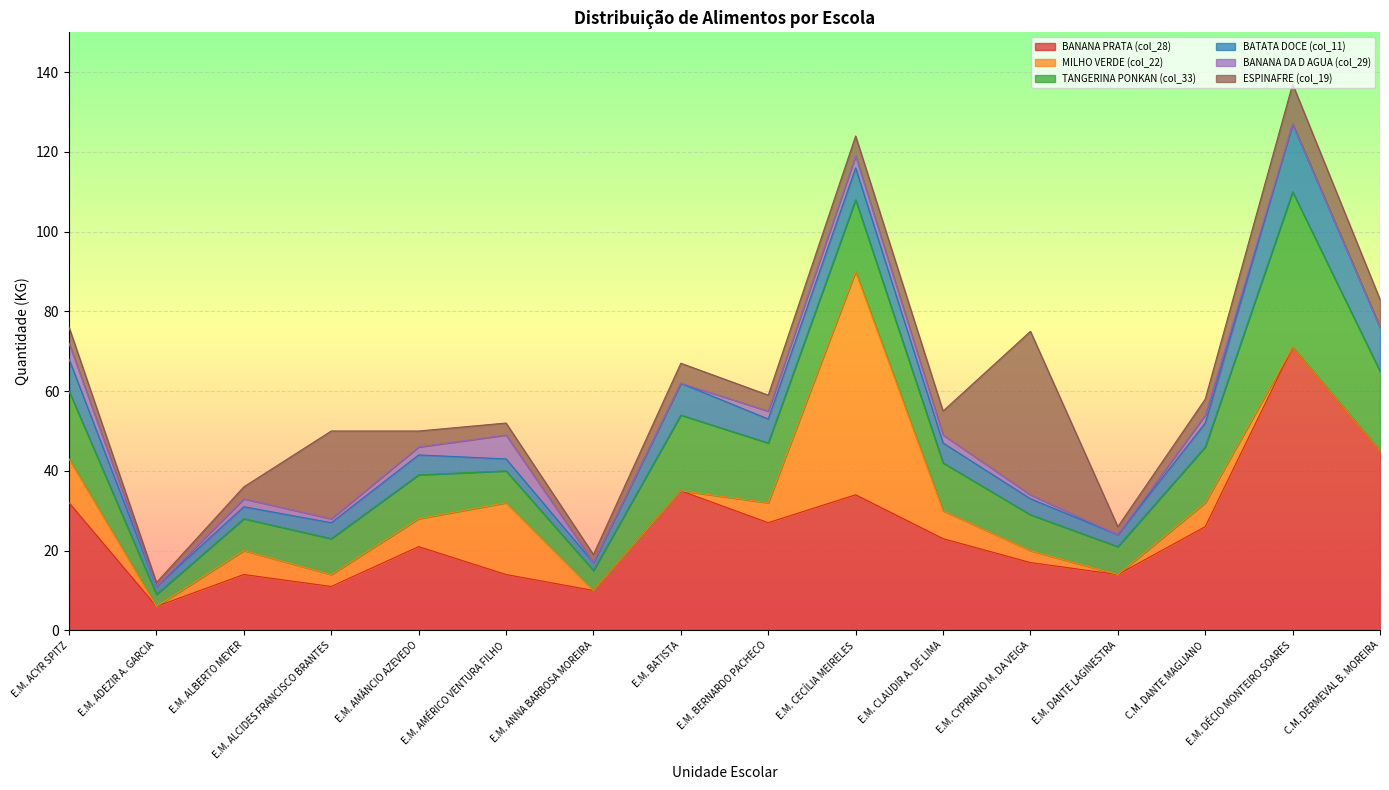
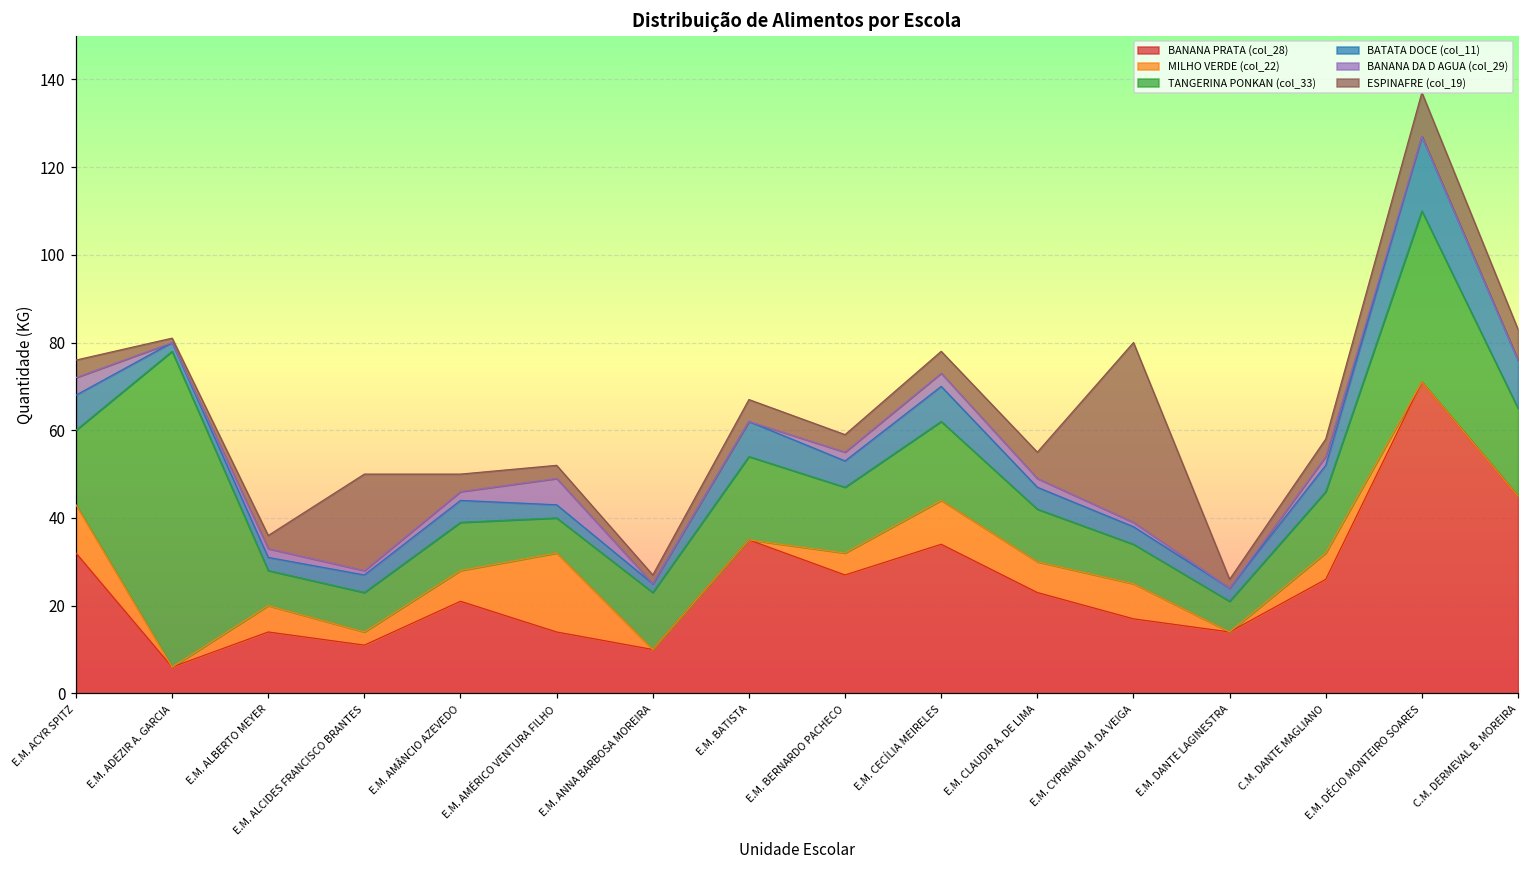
TANGERINA PONKAN (col_33), E.M. ADEZIR A. GARCIA: 3 -> 72
TANGERINA PONKAN (col_33), E.M. ANNA BARBOSA MOREIRA: 5 -> 13
MILHO VERDE (col_22), E.M. CECÍLIA MEIRELES: 56 -> 10
MILHO VERDE (col_22), E.M. CYPRIANO M. DA VEIGA: 3 -> 8
